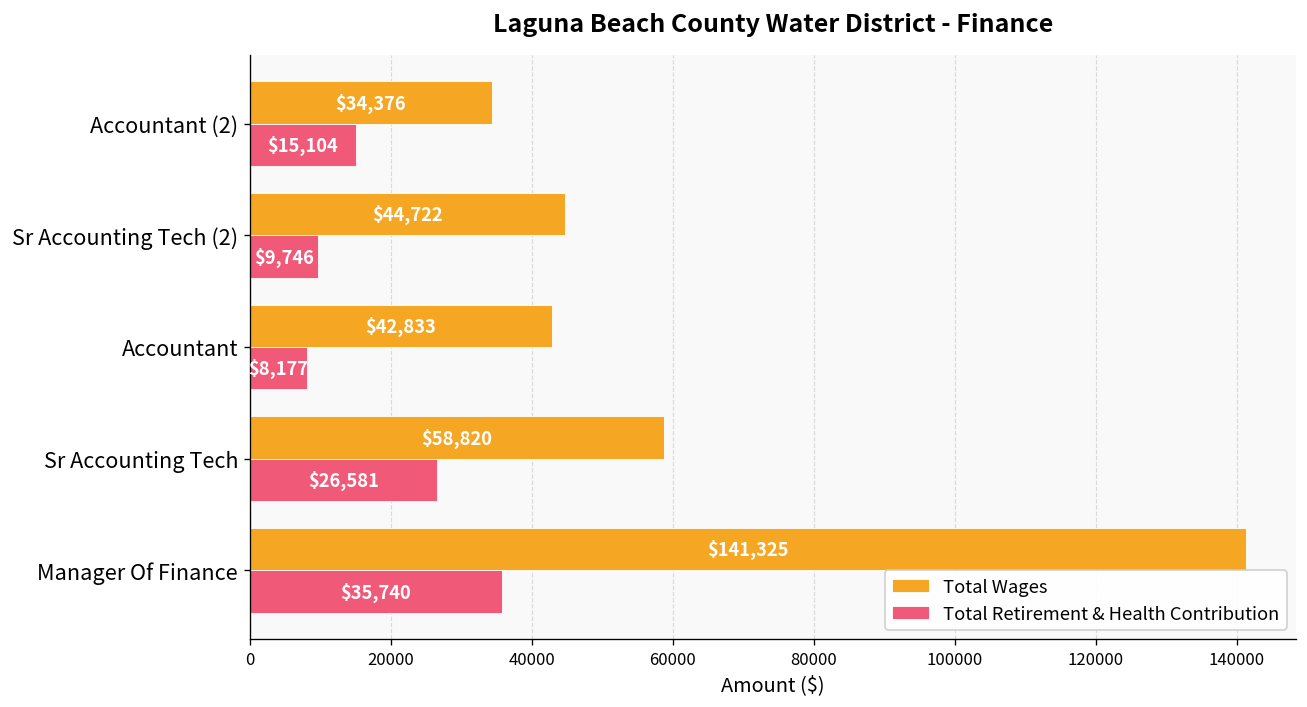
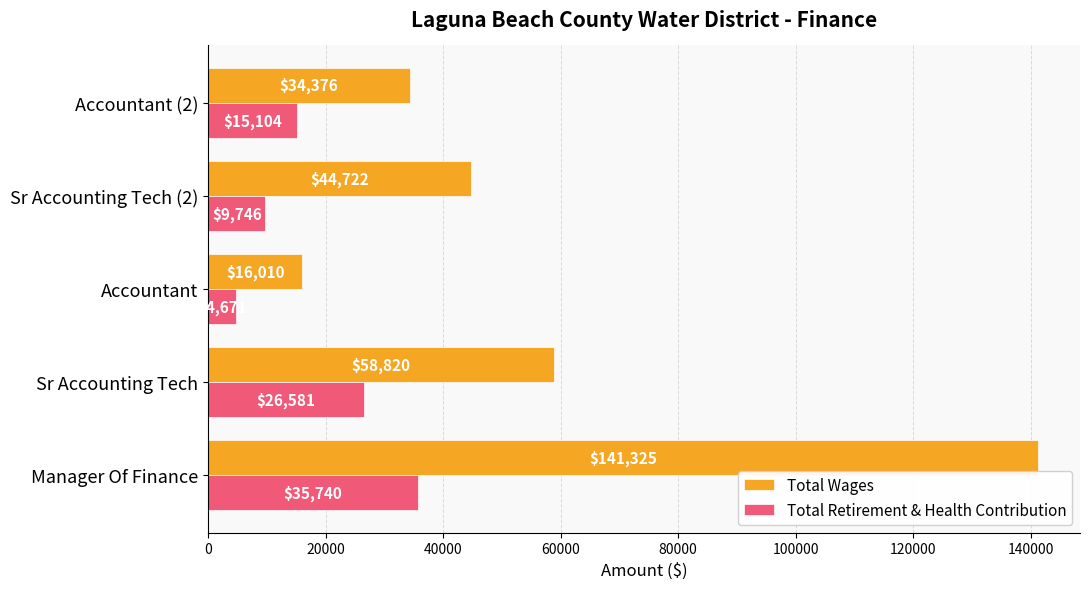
Total Wages, Accountant: $42,833 -> $16,010
Total Retirement & Health Contribution, Accountant: 8000 -> 5000
